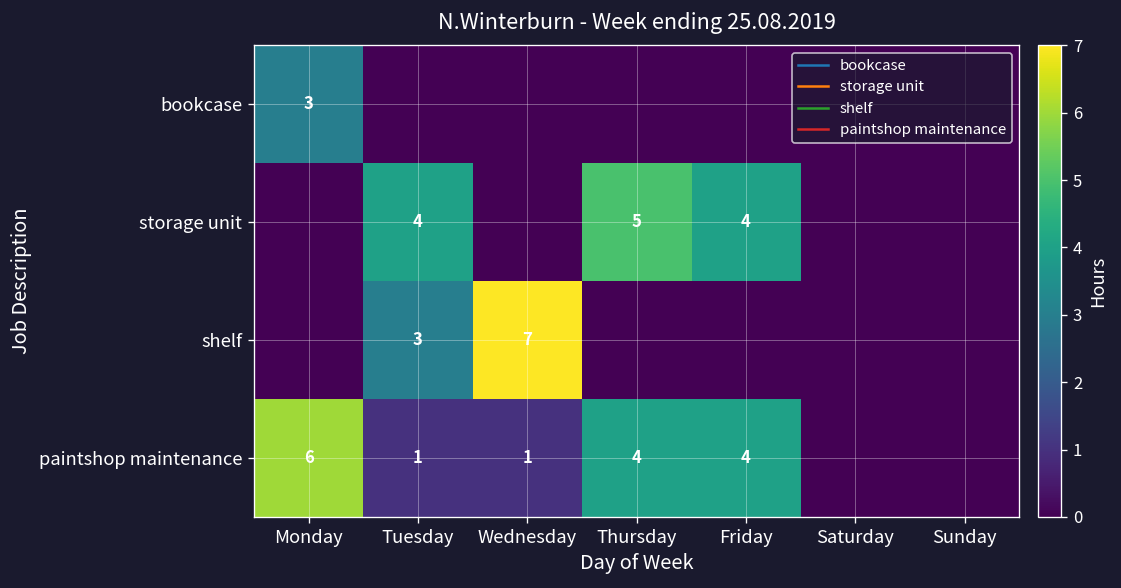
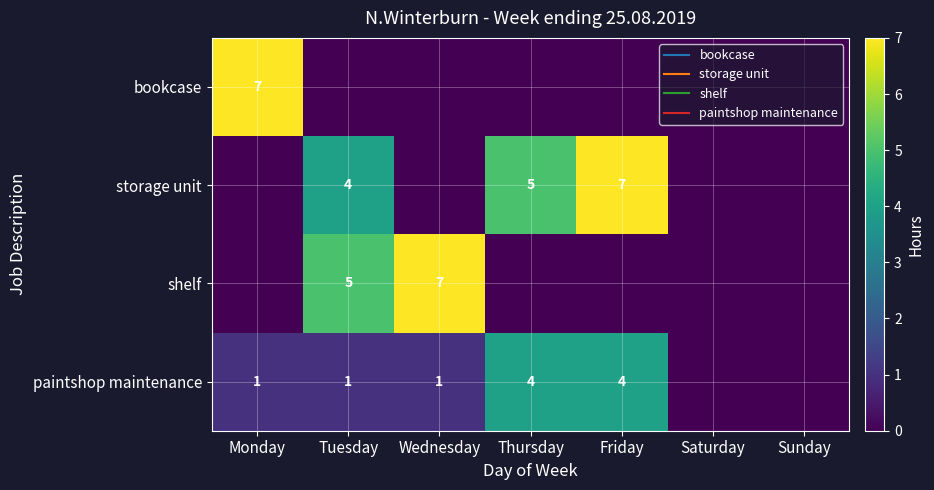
bookcase, Monday: 3 -> 7
storage unit, Friday: 4 -> 7
shelf, Tuesday: 3 -> 5
paintshop maintenance, Monday: 6 -> 1
